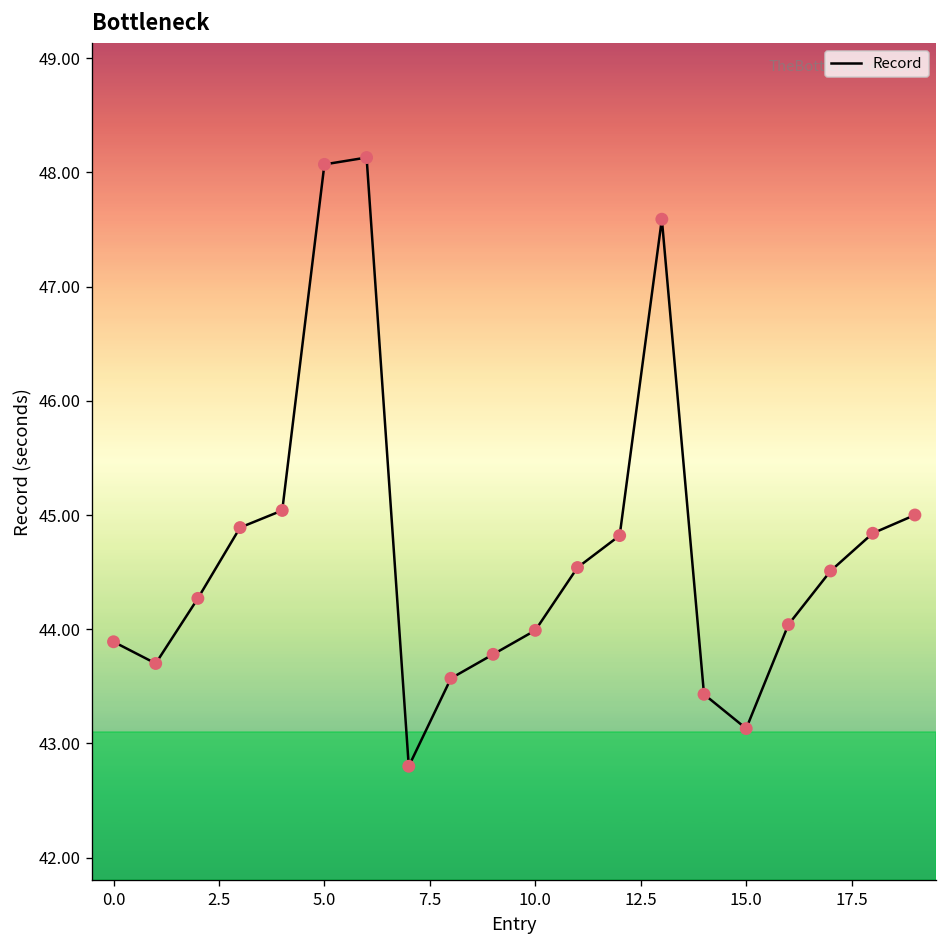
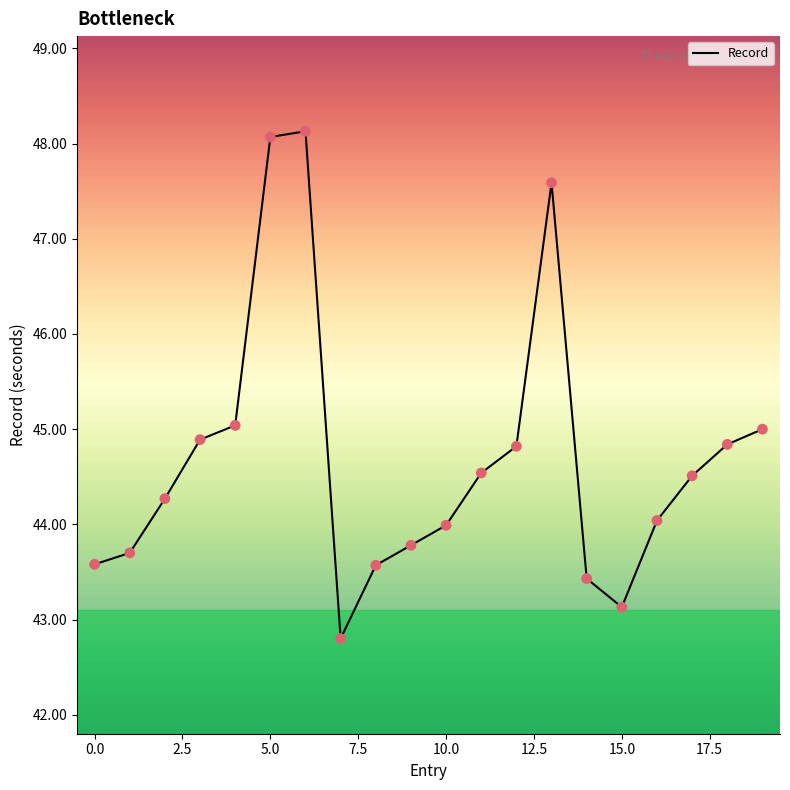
0.0: 43.9 -> 43.6
